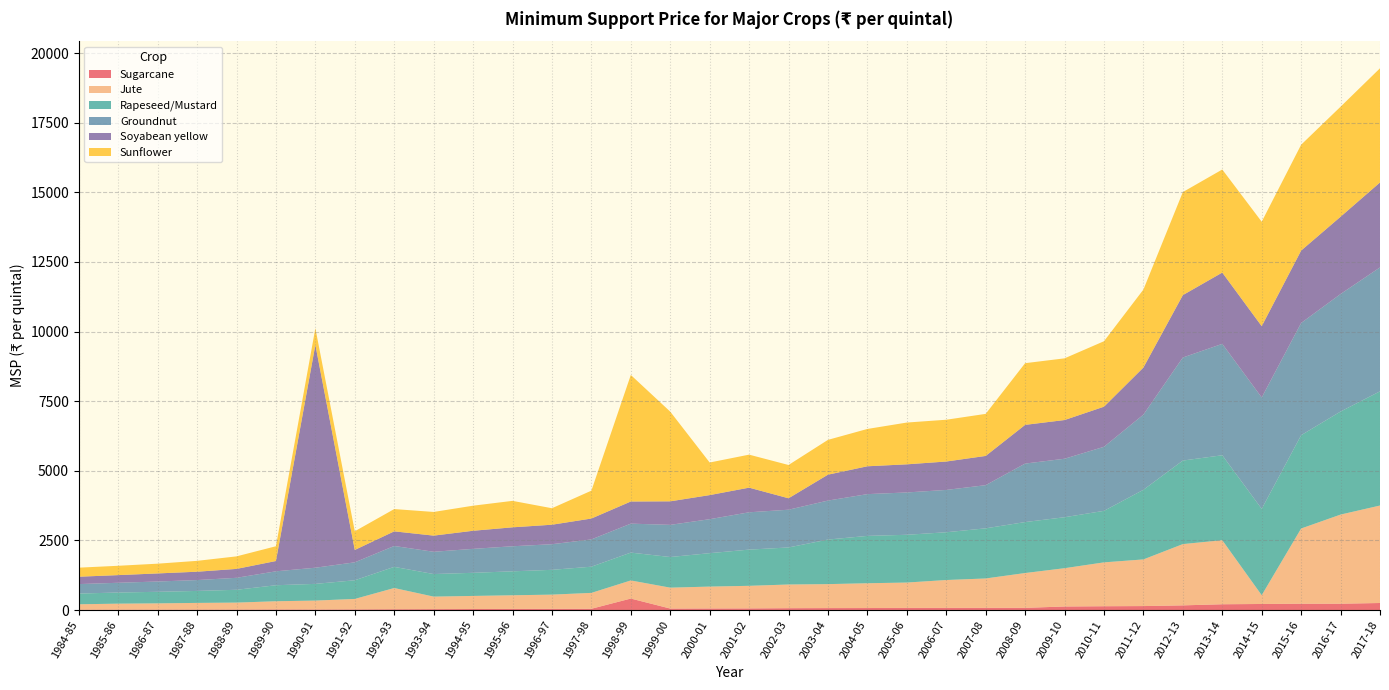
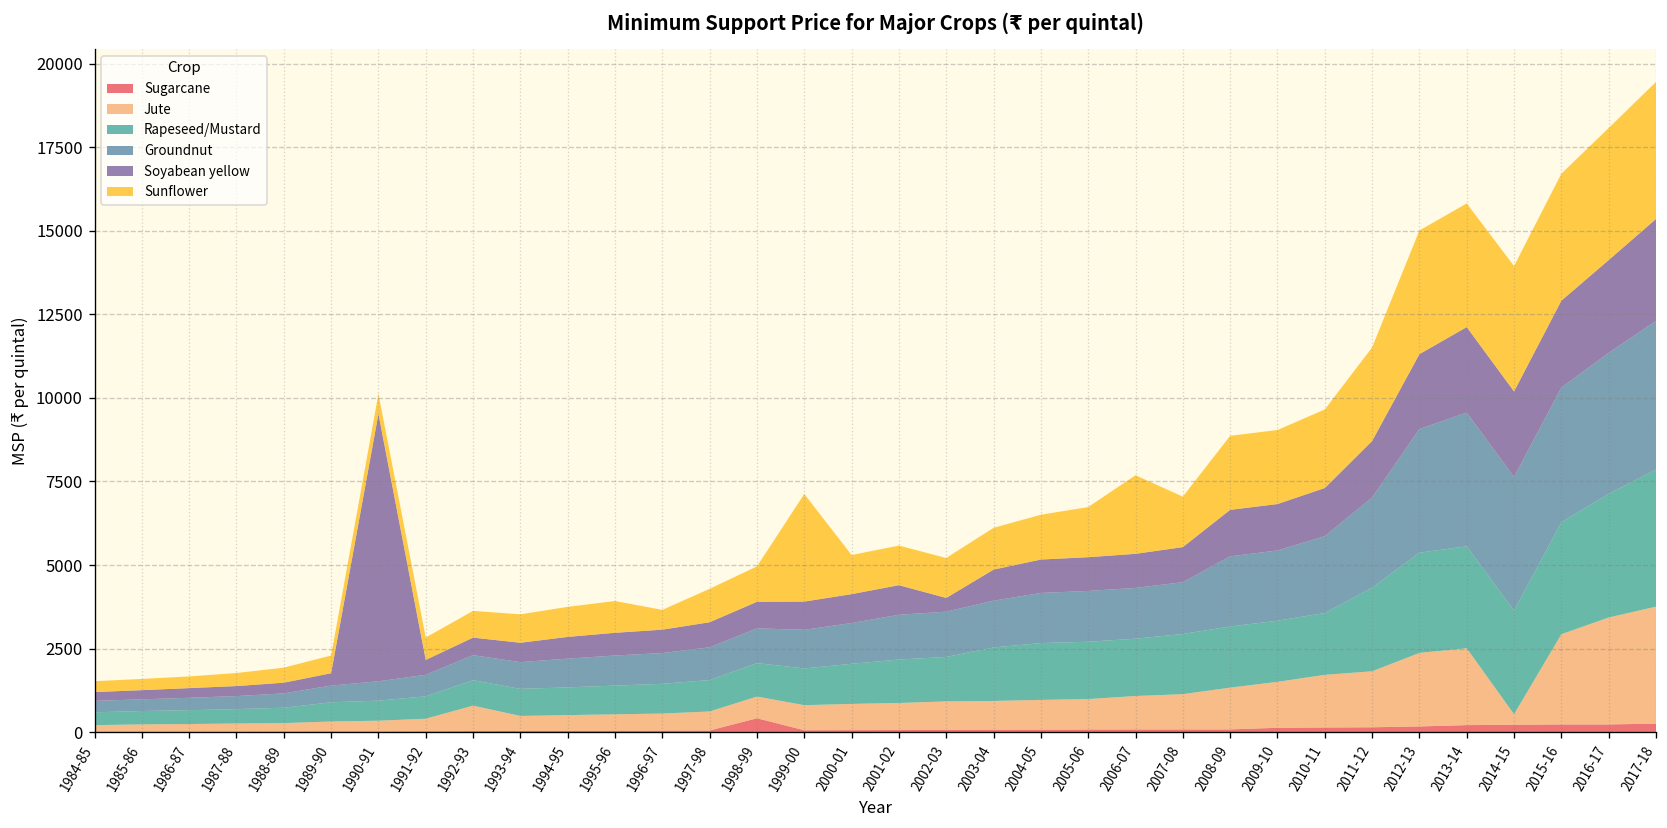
Sunflower, 1998-99: 4500 -> 1100
Sunflower, 2006-07: 1500 -> 2400
